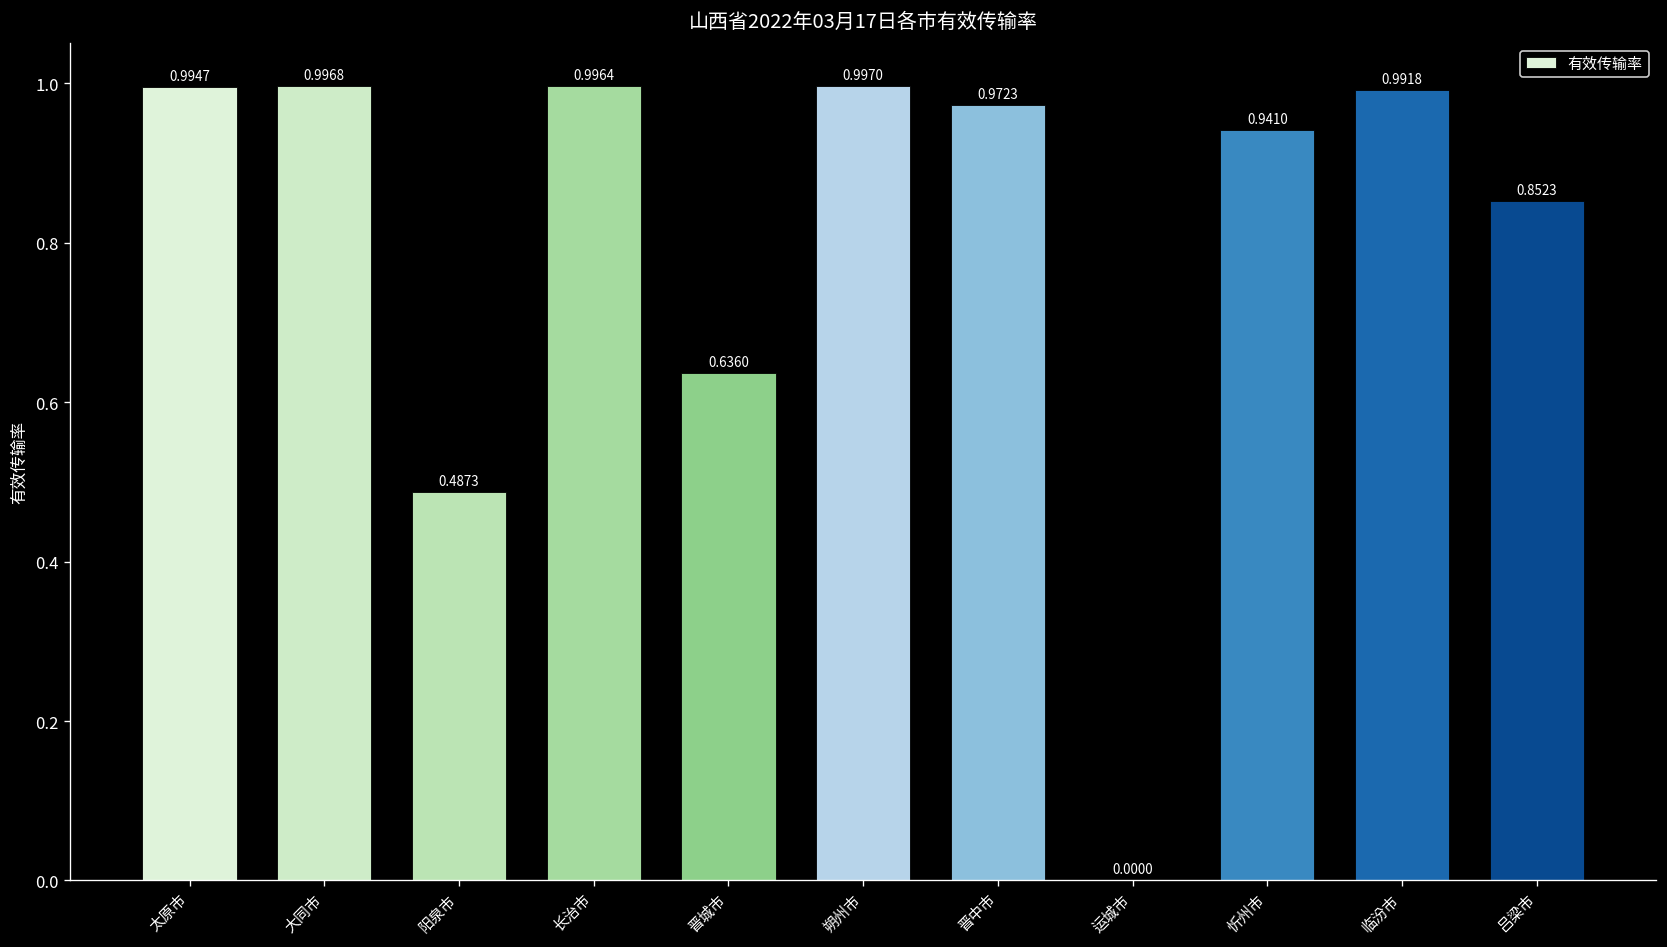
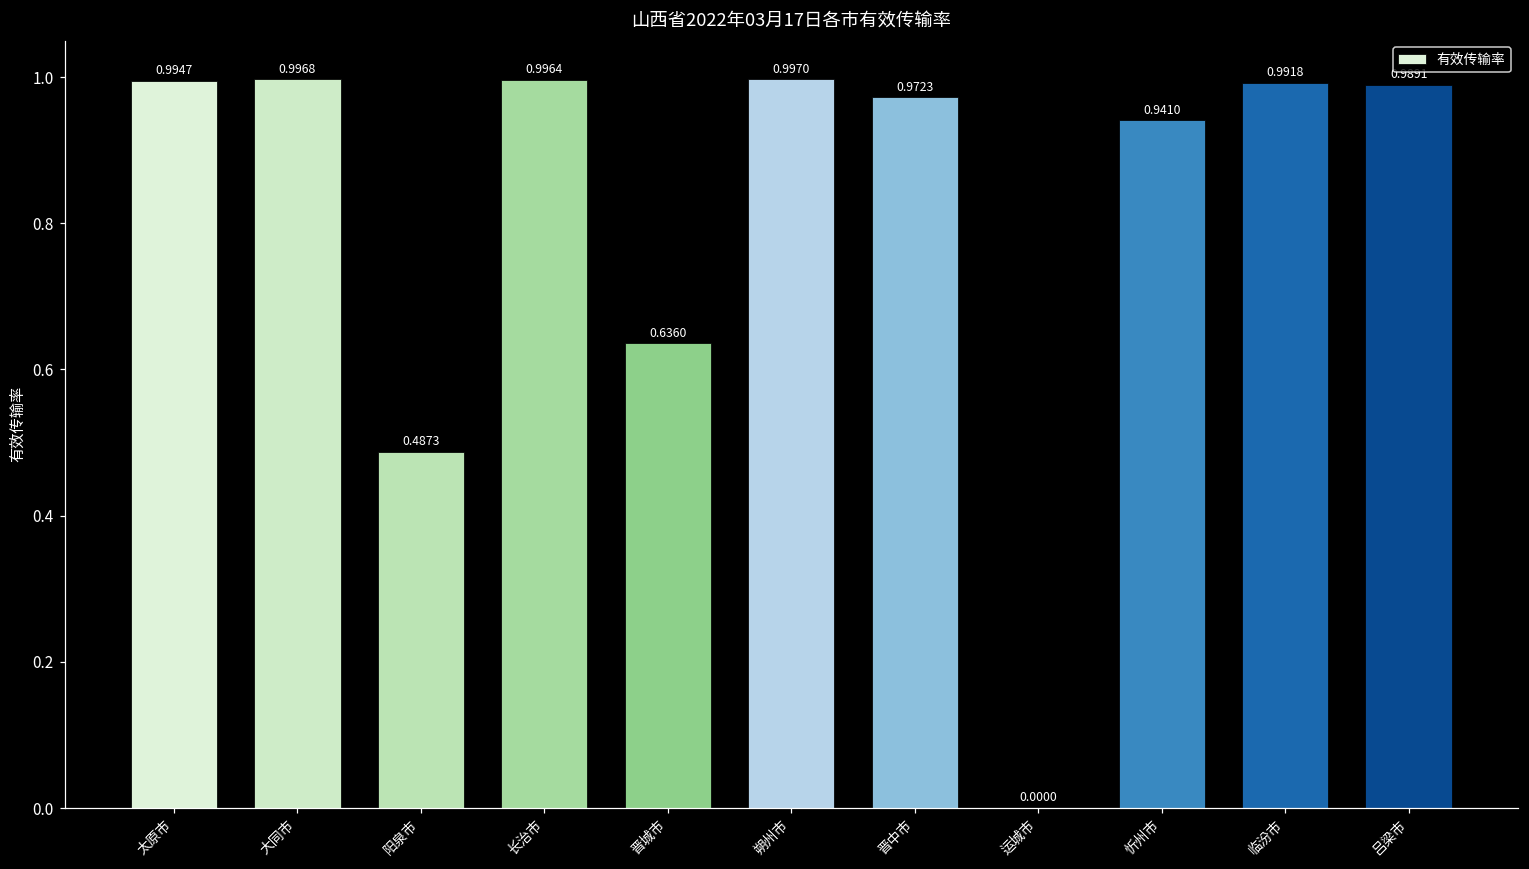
吕梁市: 0.85 -> 0.99
